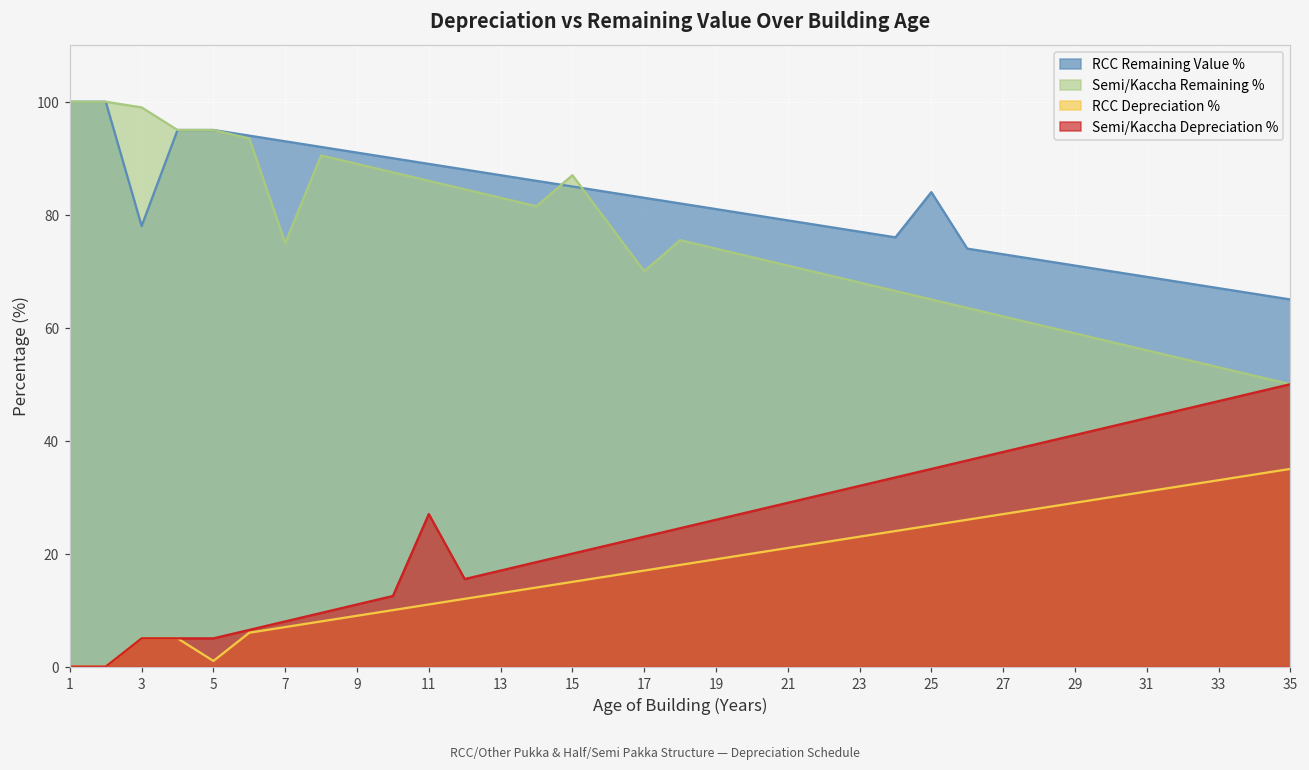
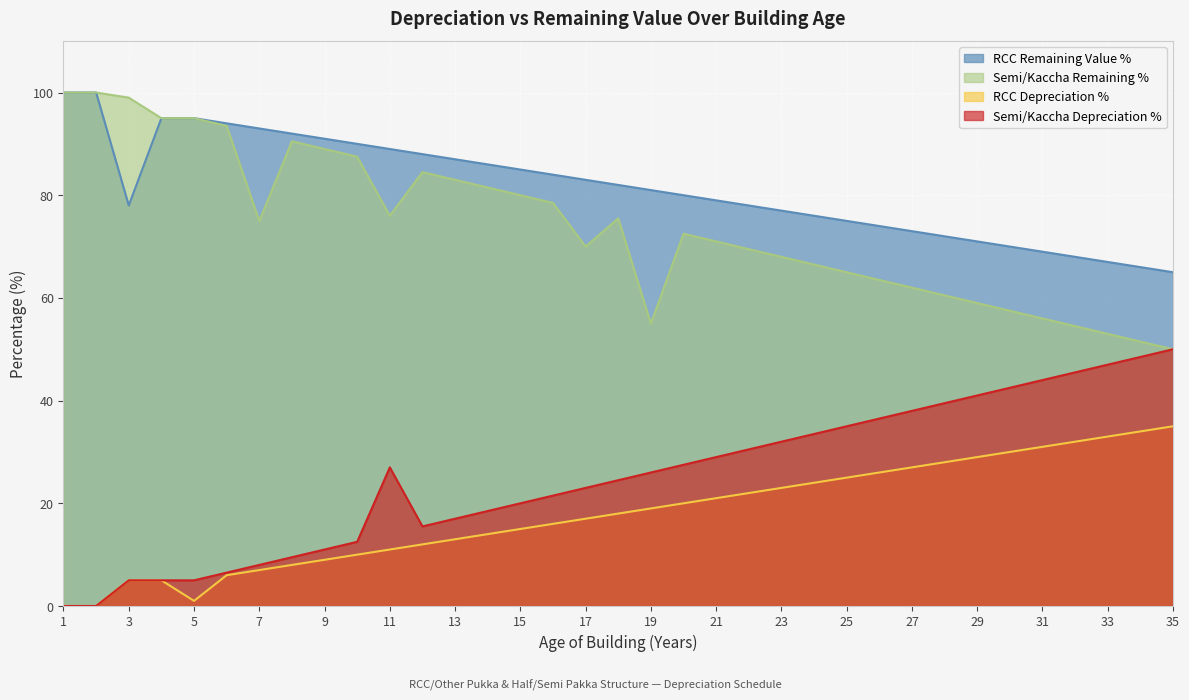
Semi/Kaccha Remaining %, 11: 86 -> 76
Semi/Kaccha Remaining %, 15: 87 -> 80
Semi/Kaccha Remaining %, 19: 74 -> 55
RCC Remaining Value %, 25: 84 -> 75
